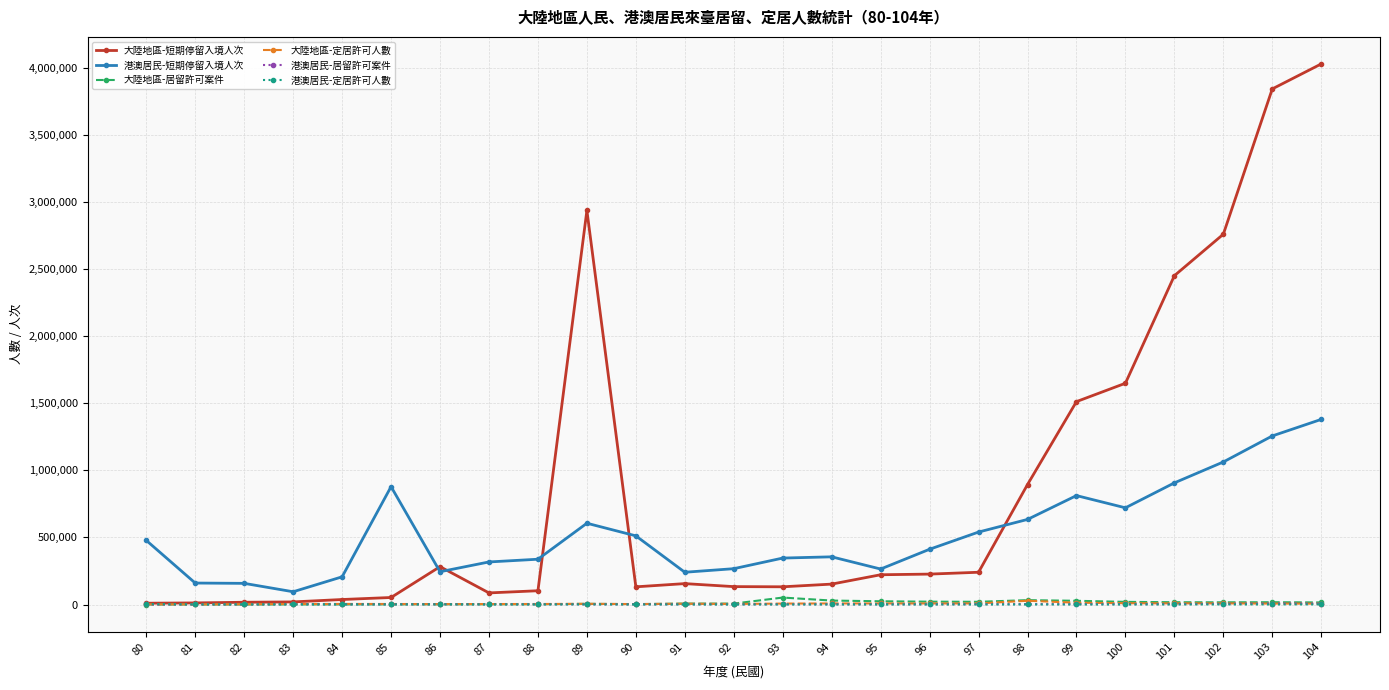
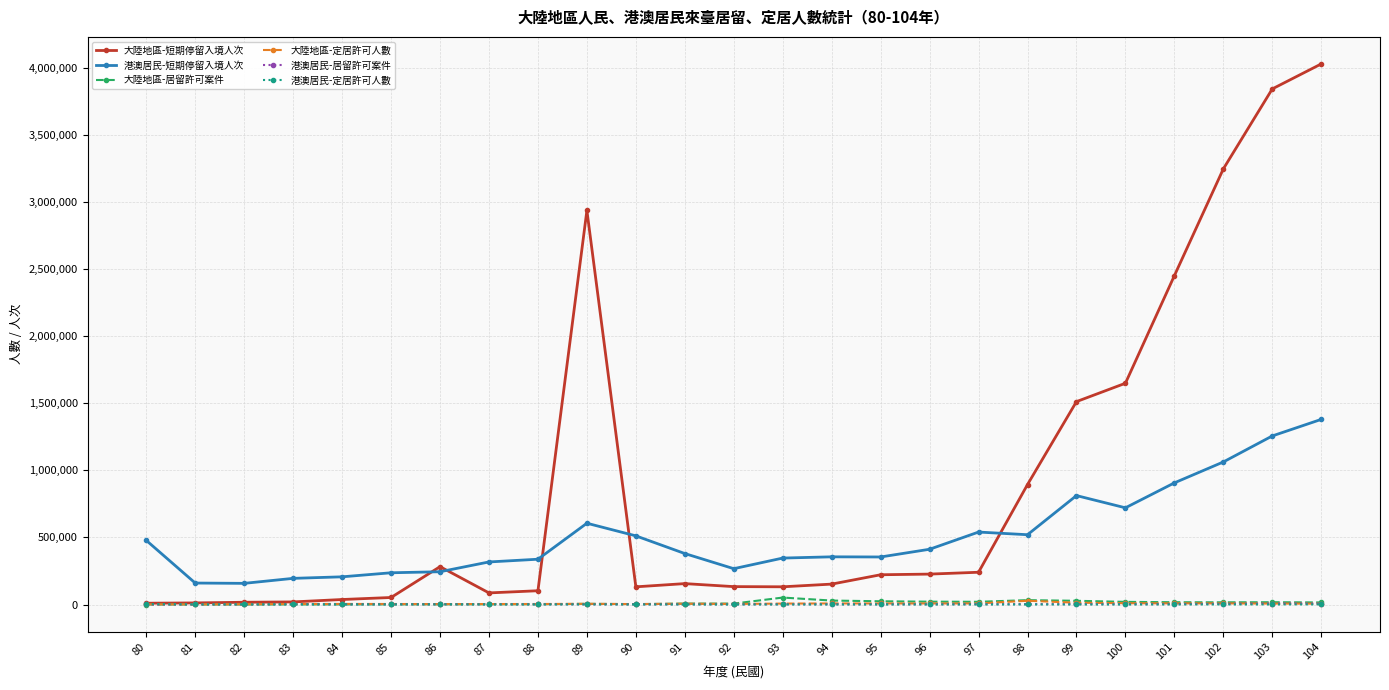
港澳居民-短期停留入境人次, 83: 100,000 -> 200,000
港澳居民-短期停留入境人次, 85: 880,000 -> 240,000
港澳居民-短期停留入境人次, 91: 240,000 -> 380,000
港澳居民-短期停留入境人次, 95: 260,000 -> 350,000
港澳居民-短期停留入境人次, 98: 630,000 -> 520,000
大陸地區-短期停留入境人次, 102: 2,760,000 -> 3,250,000
